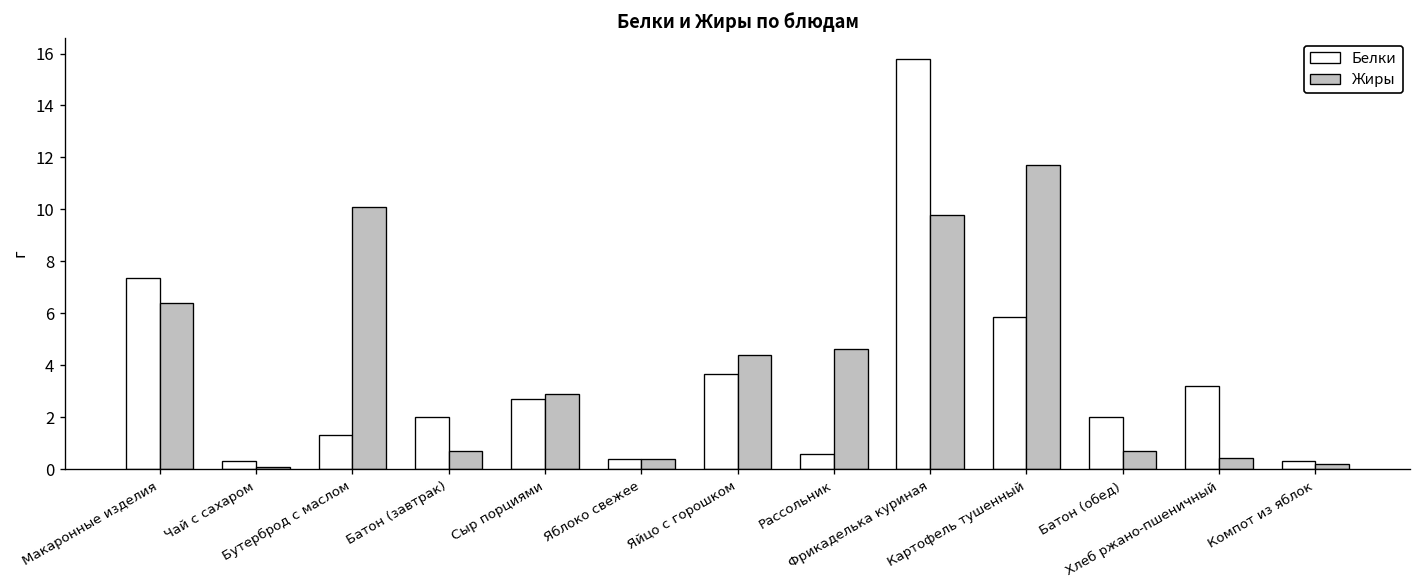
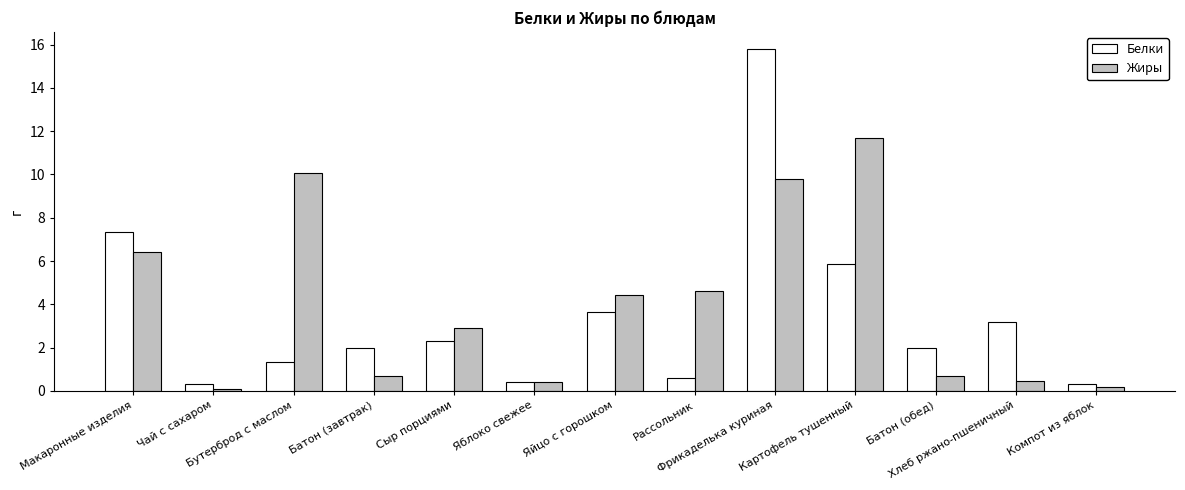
Белки, Сыр порциями: 2.7 -> 2.3
